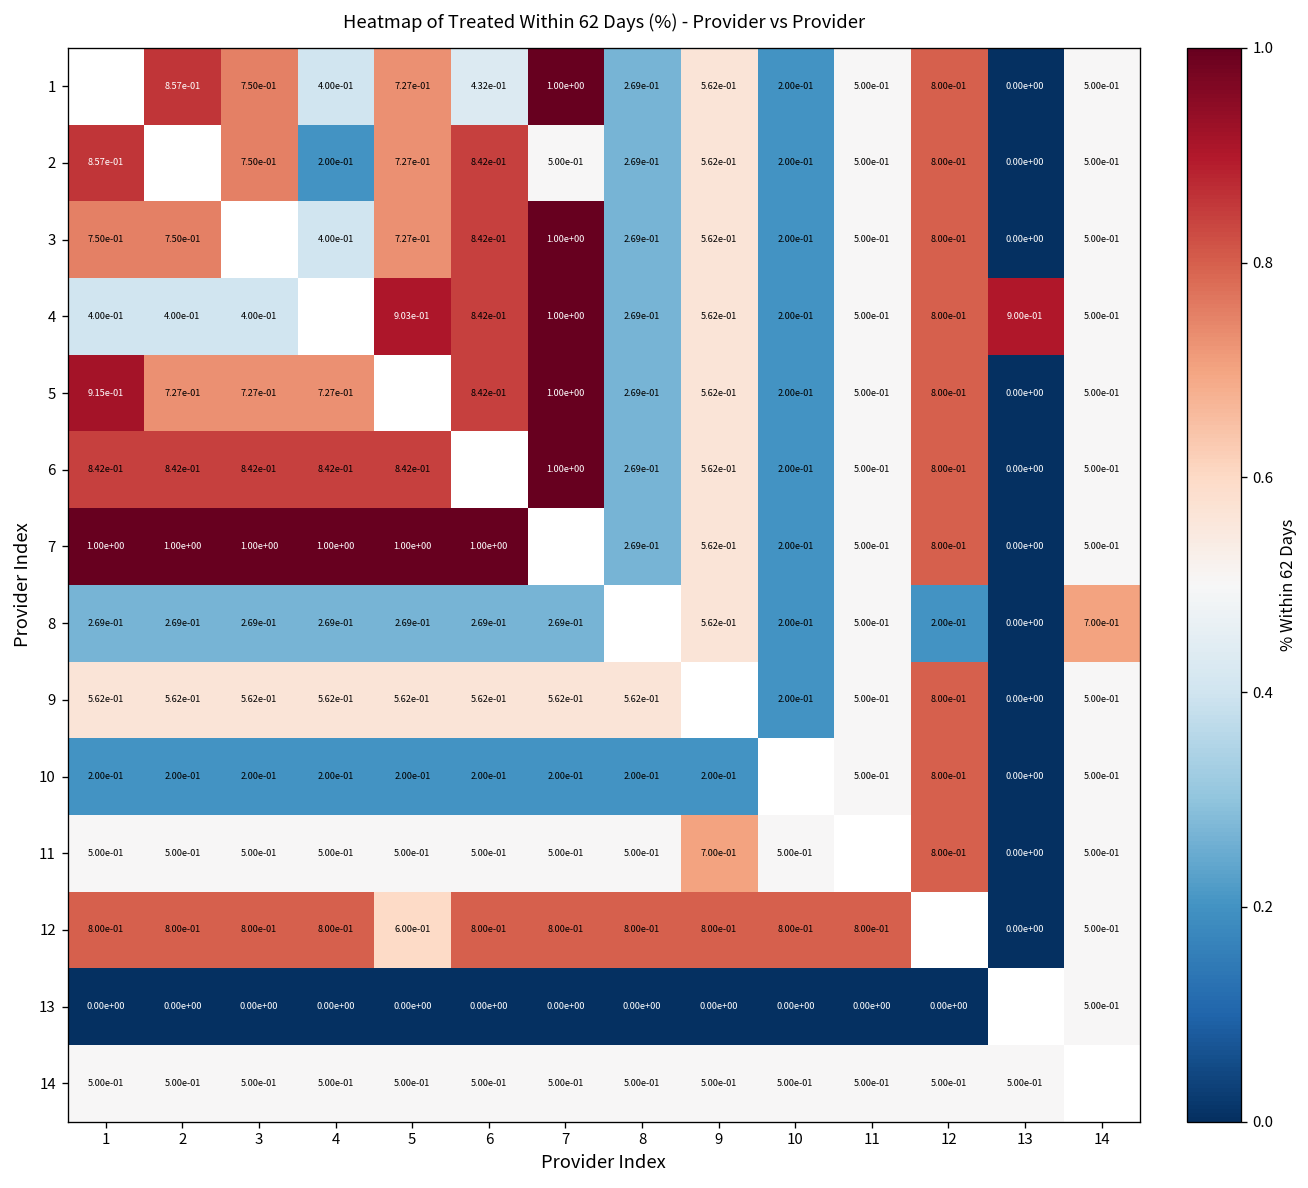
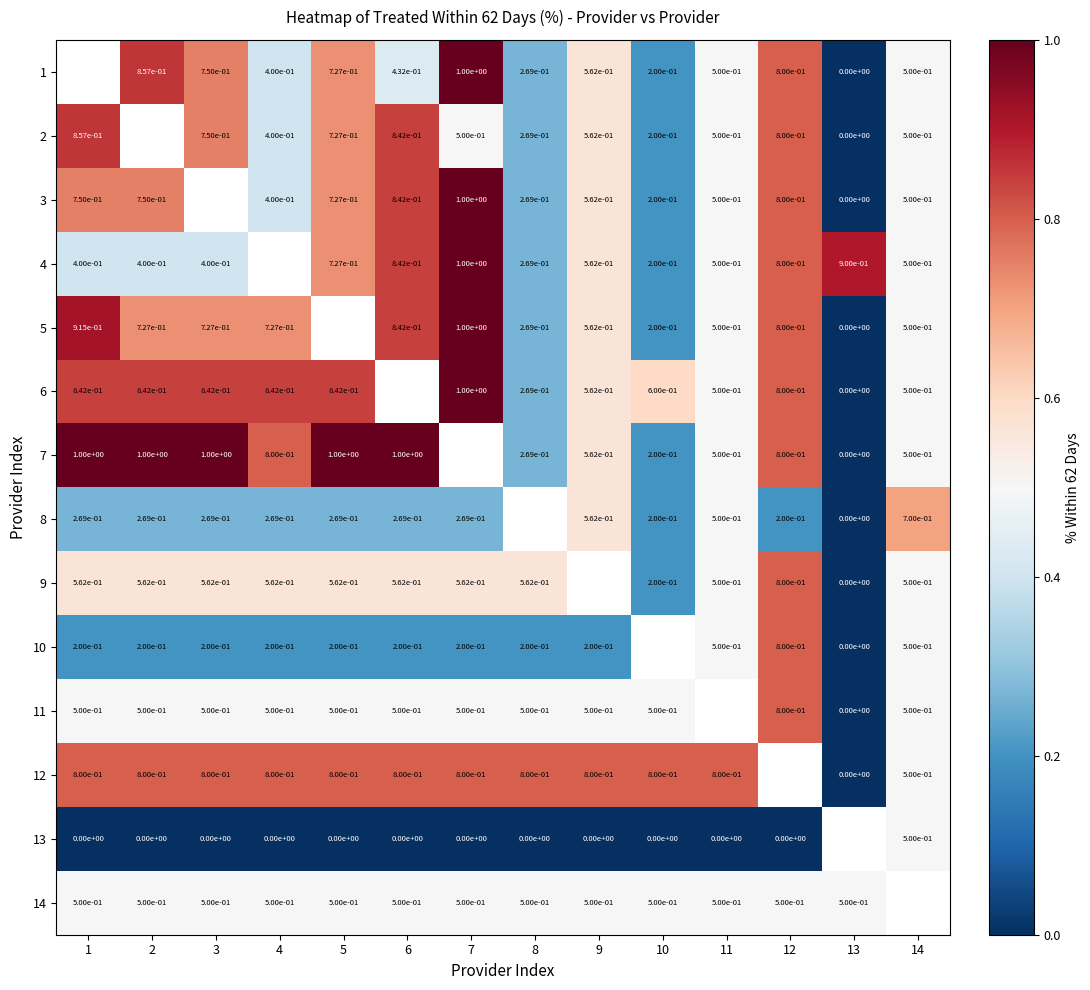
2, 4: 2.00e-01 -> 4.00e-01
4, 5: 9.03e-01 -> 7.27e-01
6, 10: 2.00e-01 -> 6.00e-01
7, 4: 1.00e+00 -> 8.00e-01
11, 9: 7.00e-01 -> 5.00e-01
12, 5: 6.00e-01 -> 8.00e-01
